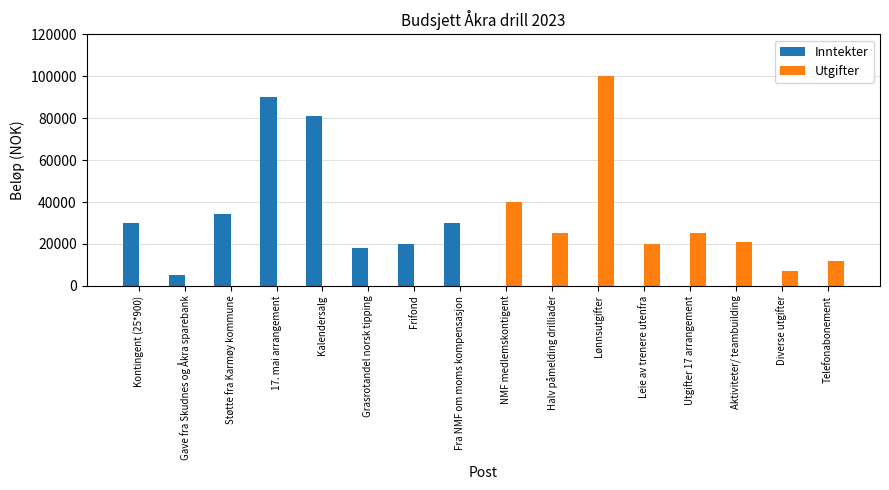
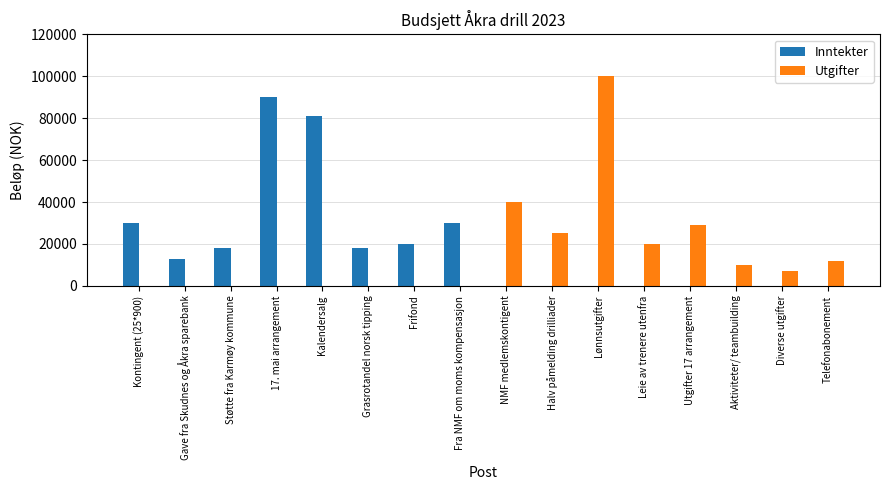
Inntekter, Gave fra Skudnes og Åkra sparebank: 5000 -> 13000
Inntekter, Støtte fra Karmøy kommune: 34000 -> 18000
Utgifter, Utgifter 17 arrangement: 25000 -> 29000
Utgifter, Aktiviteter/ teambuilding: 21000 -> 10000
